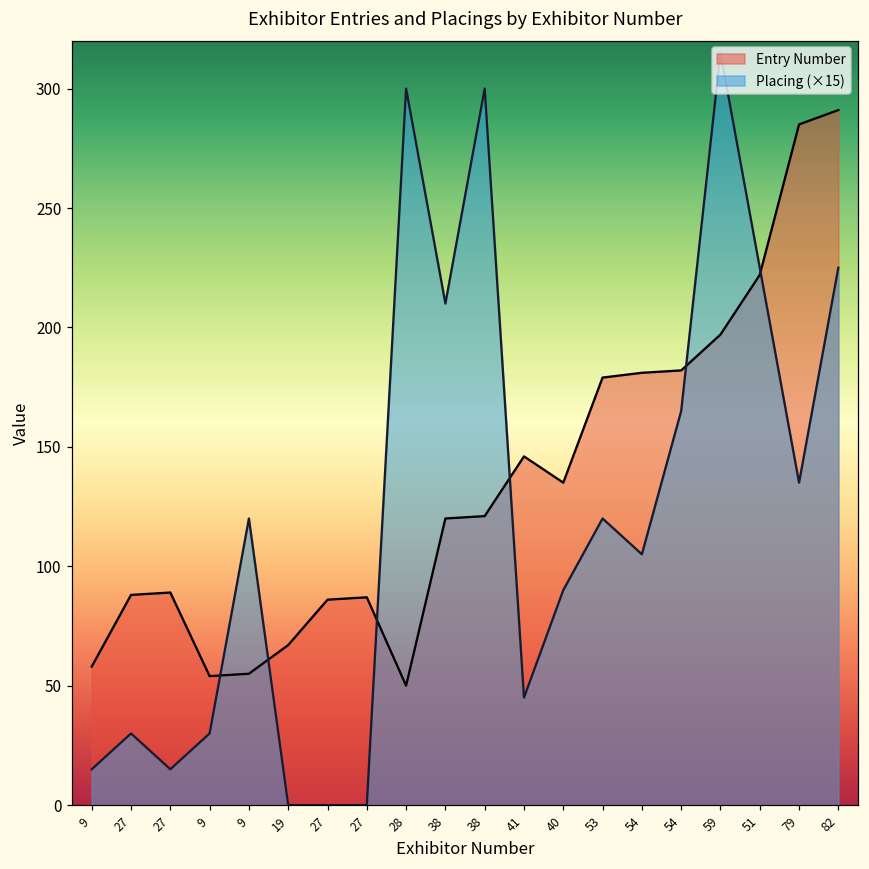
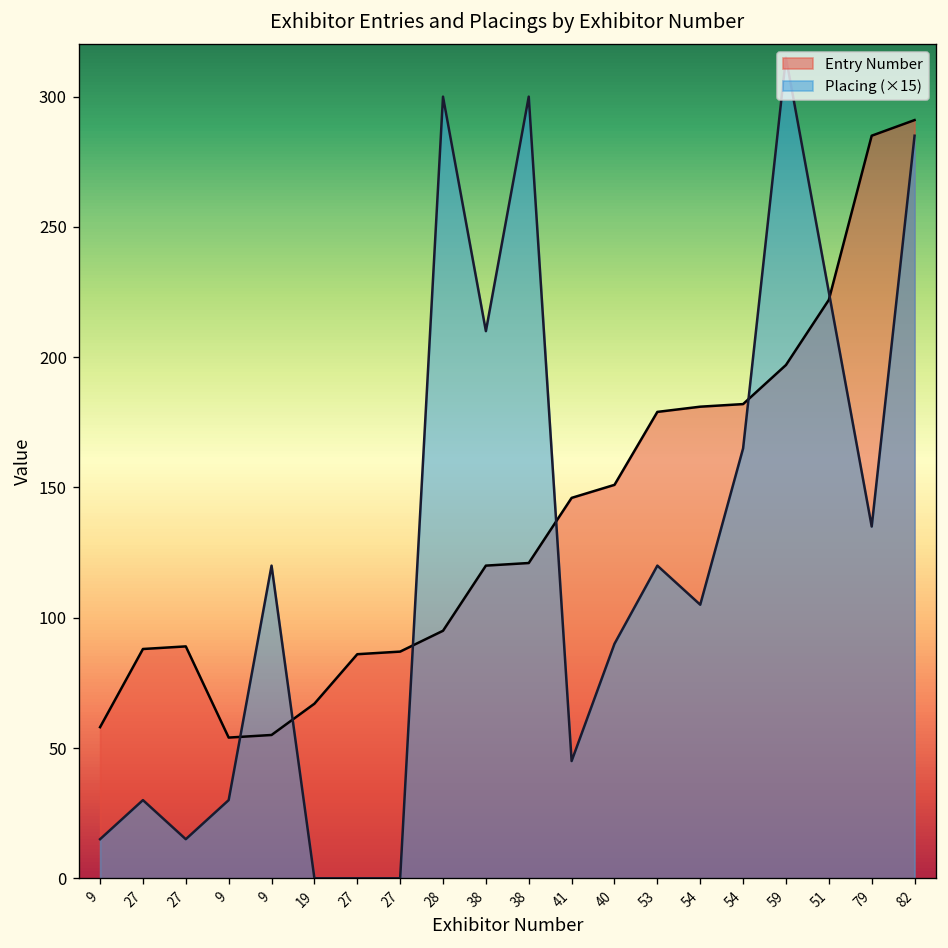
Entry Number, 28: 50 -> 95
Entry Number, 40: 135 -> 151
Placing (×15), 82: 225 -> 285
